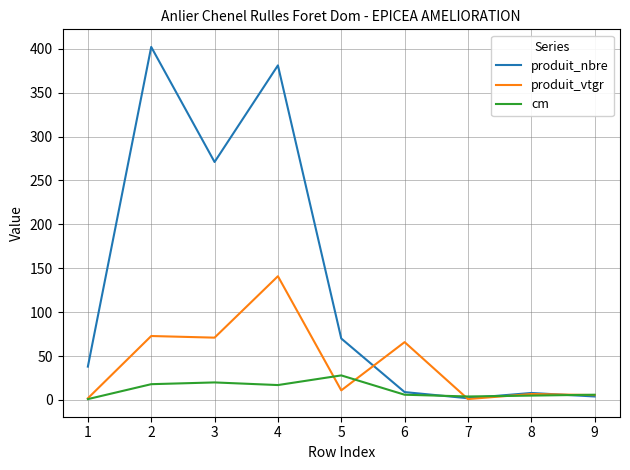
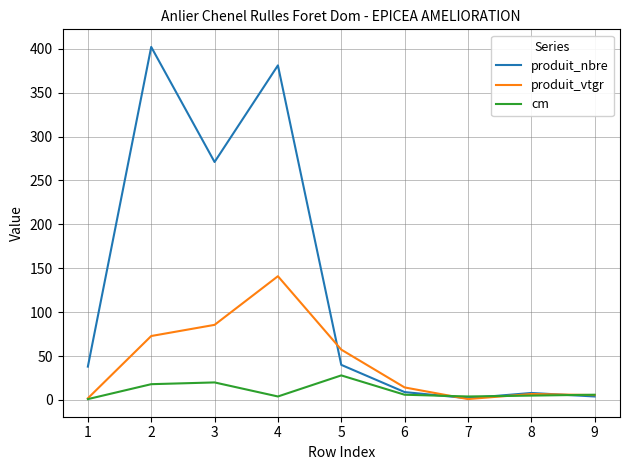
produit_vtgr, 3: 70 -> 90
cm, 4: 20 -> 0
produit_nbre, 5: 70 -> 40
produit_vtgr, 5: 10 -> 60
produit_vtgr, 6: 70 -> 10
